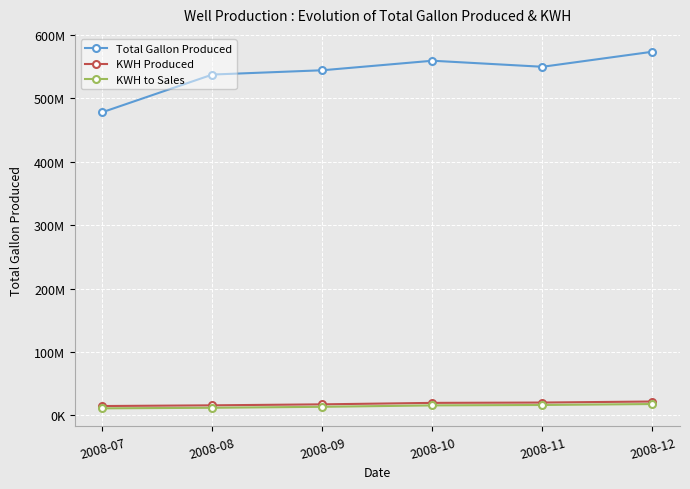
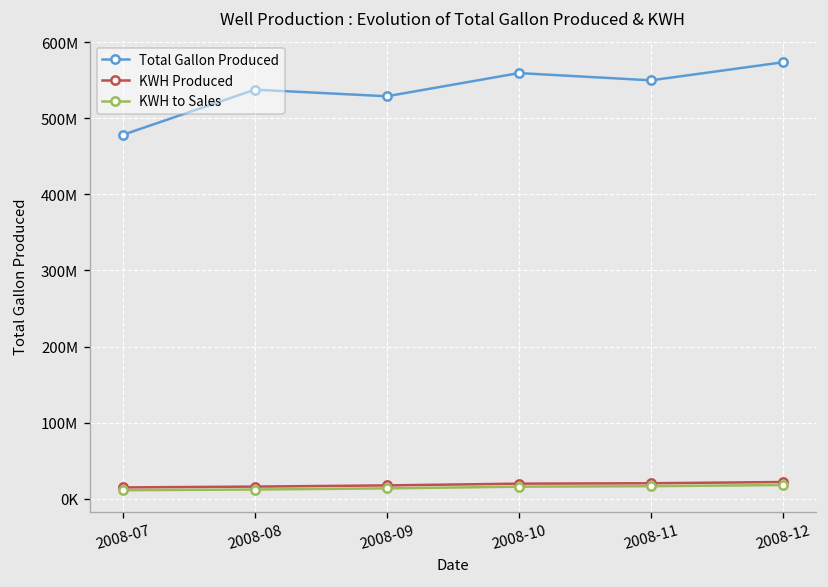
Total Gallon Produced, 2008-09: 540000000 -> 530000000
